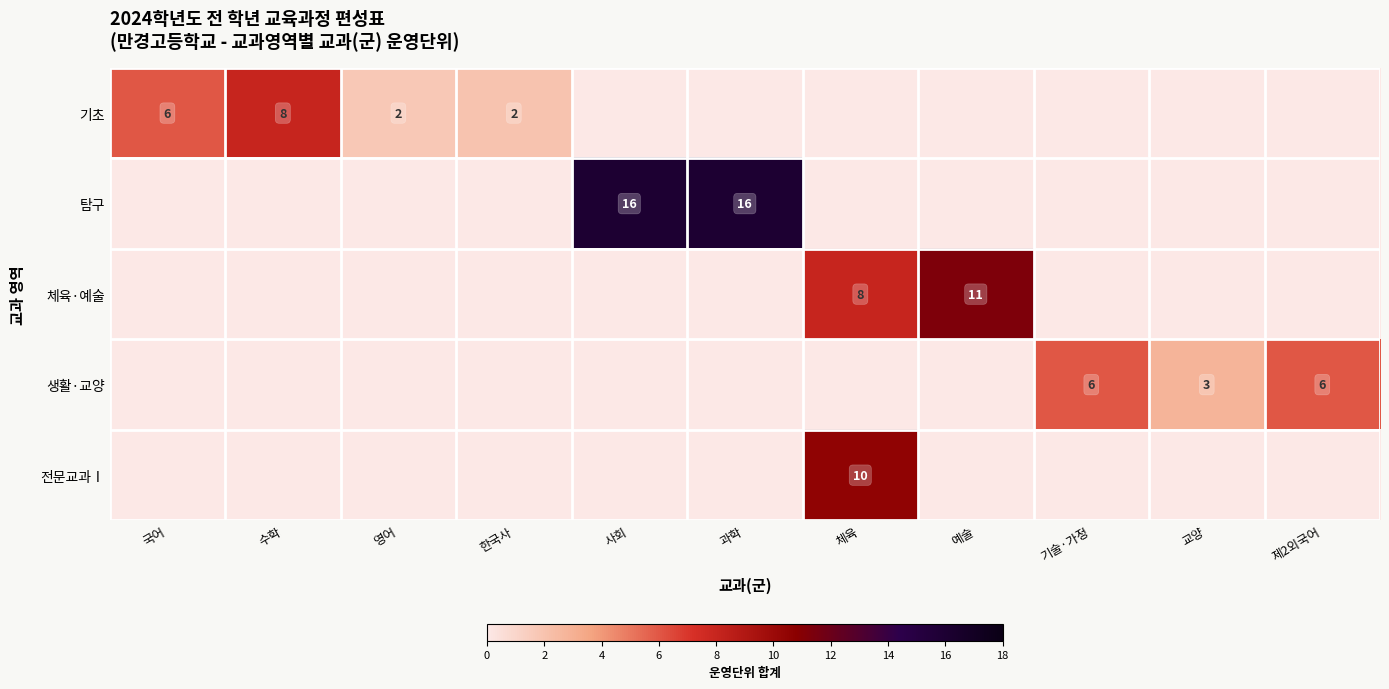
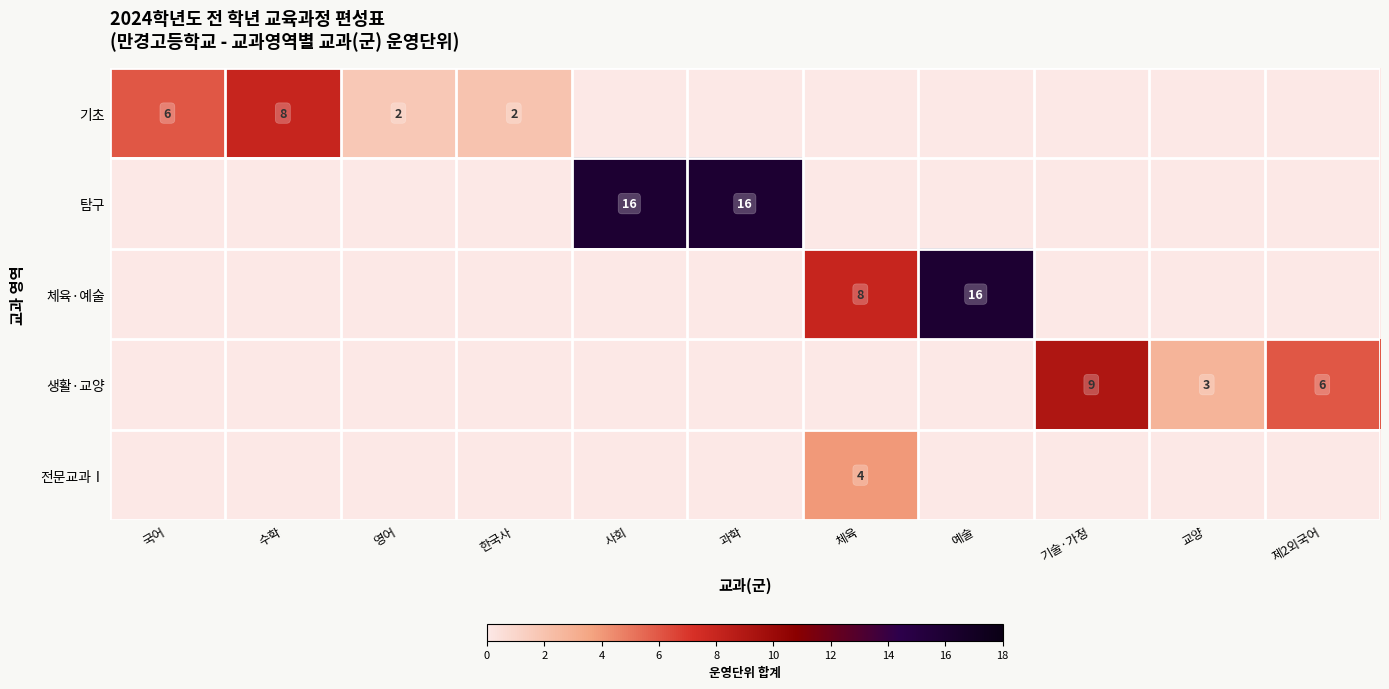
체육·예술, 예술: 11 -> 16
생활·교양, 기술·가정: 6 -> 9
전문교과Ⅰ, 체육: 10 -> 4
